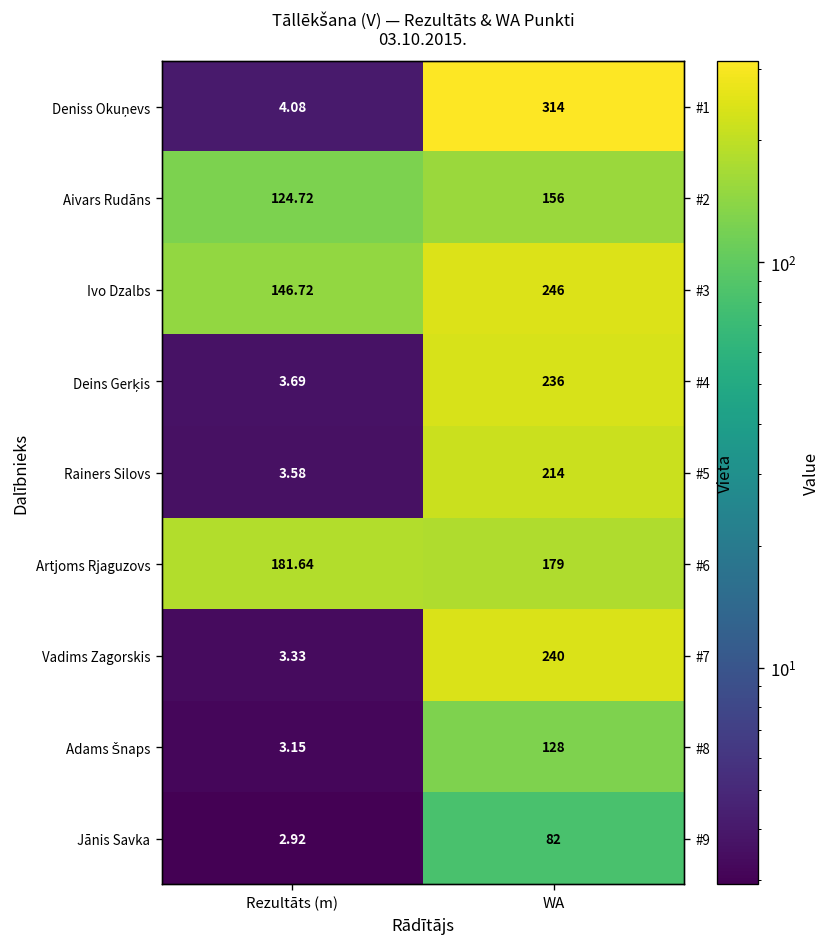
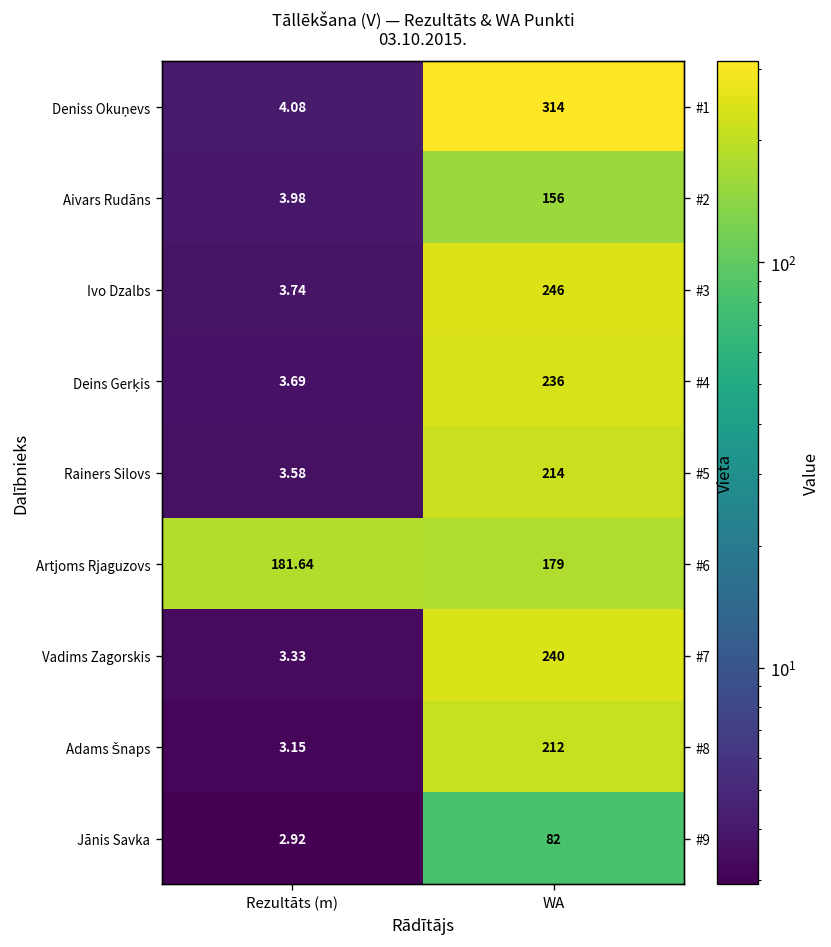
Aivars Rudāns, Rezultāts (m): 124.72 -> 3.98
Ivo Dzalbs, Rezultāts (m): 146.72 -> 3.74
Adams Šnaps, WA: 128 -> 212
